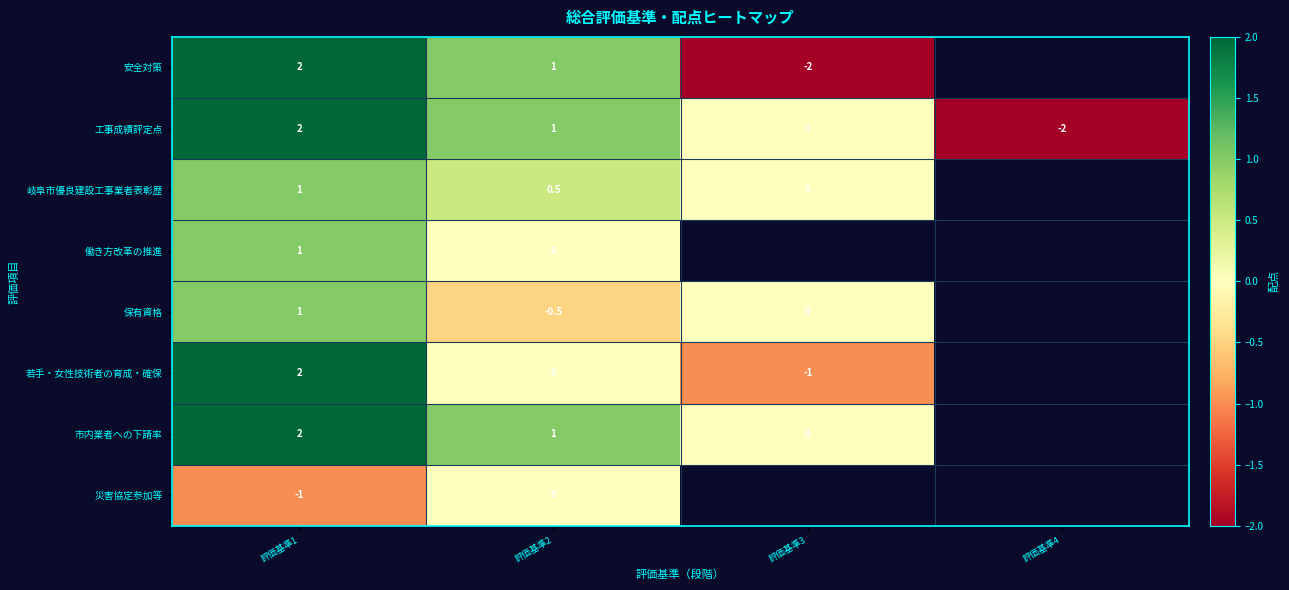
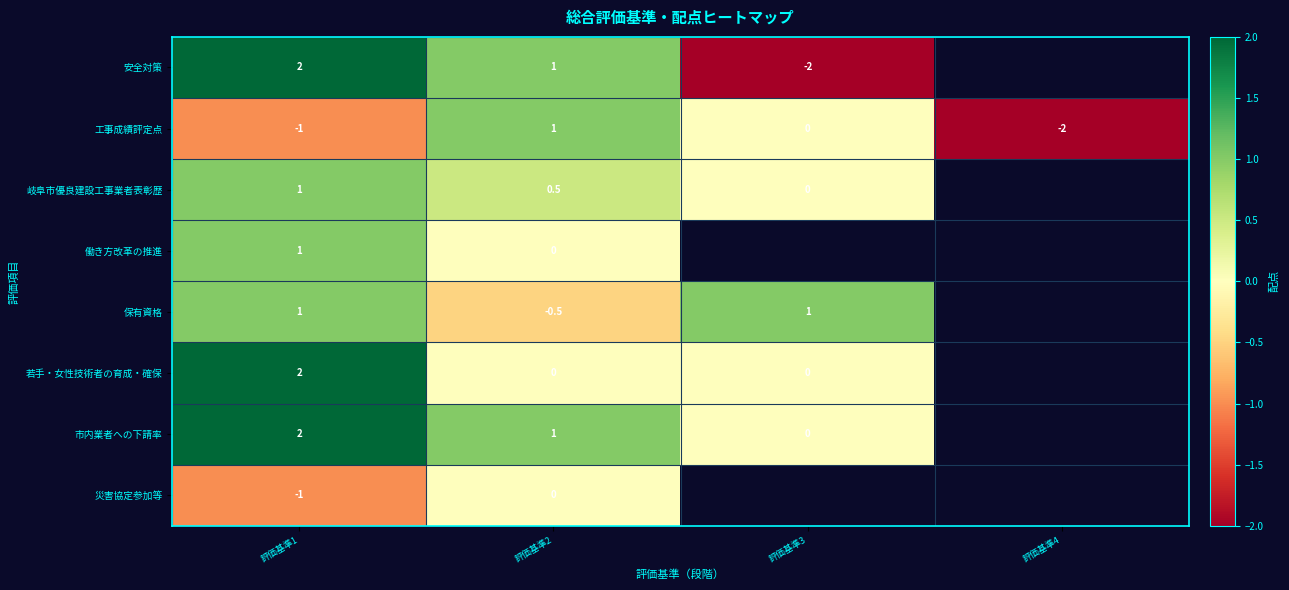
工事成績評定点, 評価基準1: 2 -> -1
保有資格, 評価基準3: 0 -> 1
若手・女性技術者の育成・確保, 評価基準3: -1 -> 0
